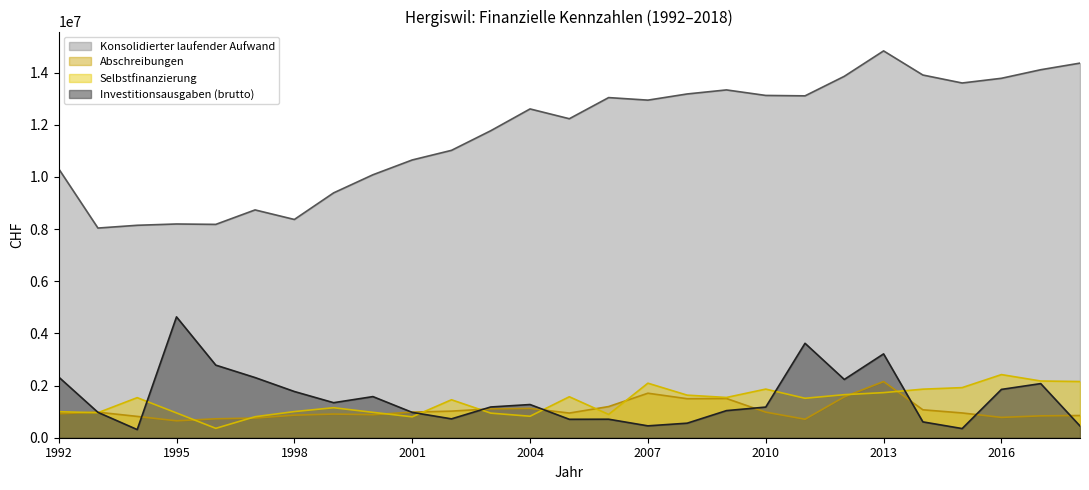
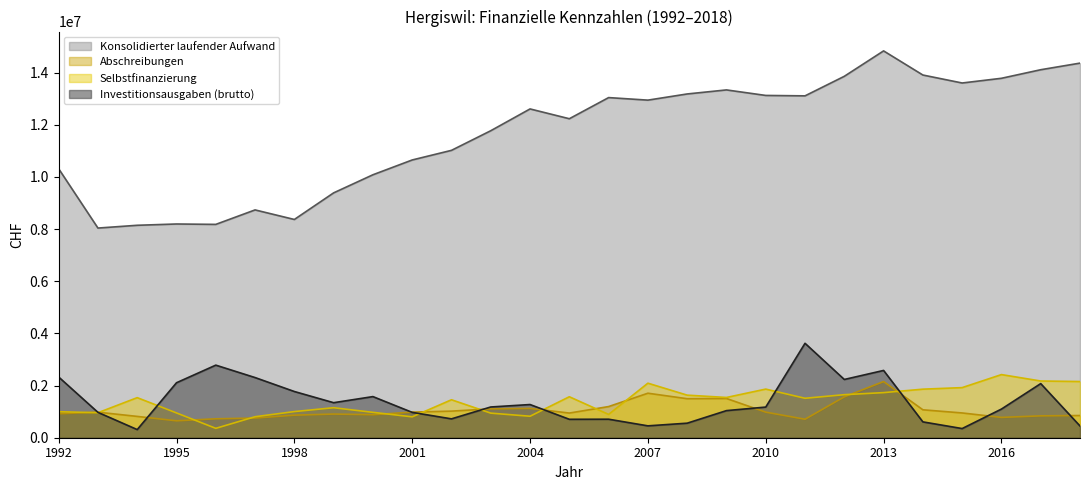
Investitionsausgaben (brutto), 1995: 4600000 -> 2100000
Investitionsausgaben (brutto), 2013: 3200000 -> 2600000
Investitionsausgaben (brutto), 2016: 1900000 -> 1100000
